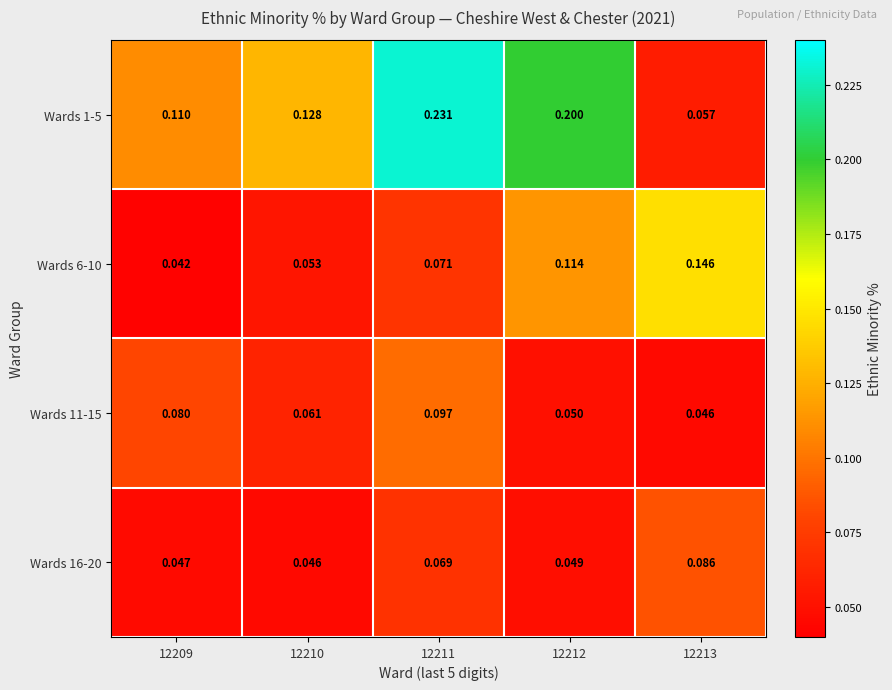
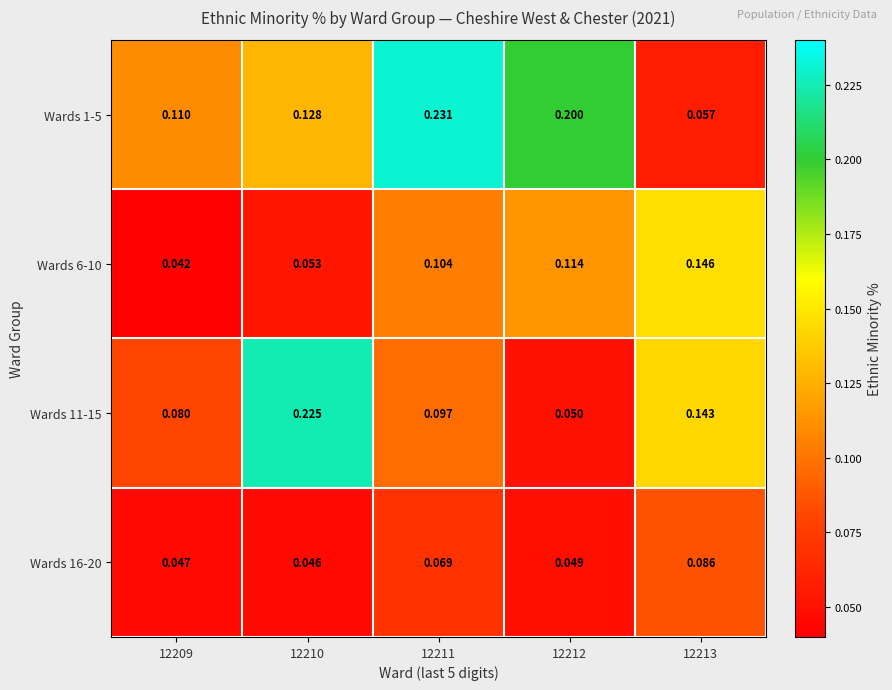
Wards 6-10, 12211: 0.071 -> 0.104
Wards 11-15, 12210: 0.061 -> 0.225
Wards 11-15, 12213: 0.046 -> 0.143
